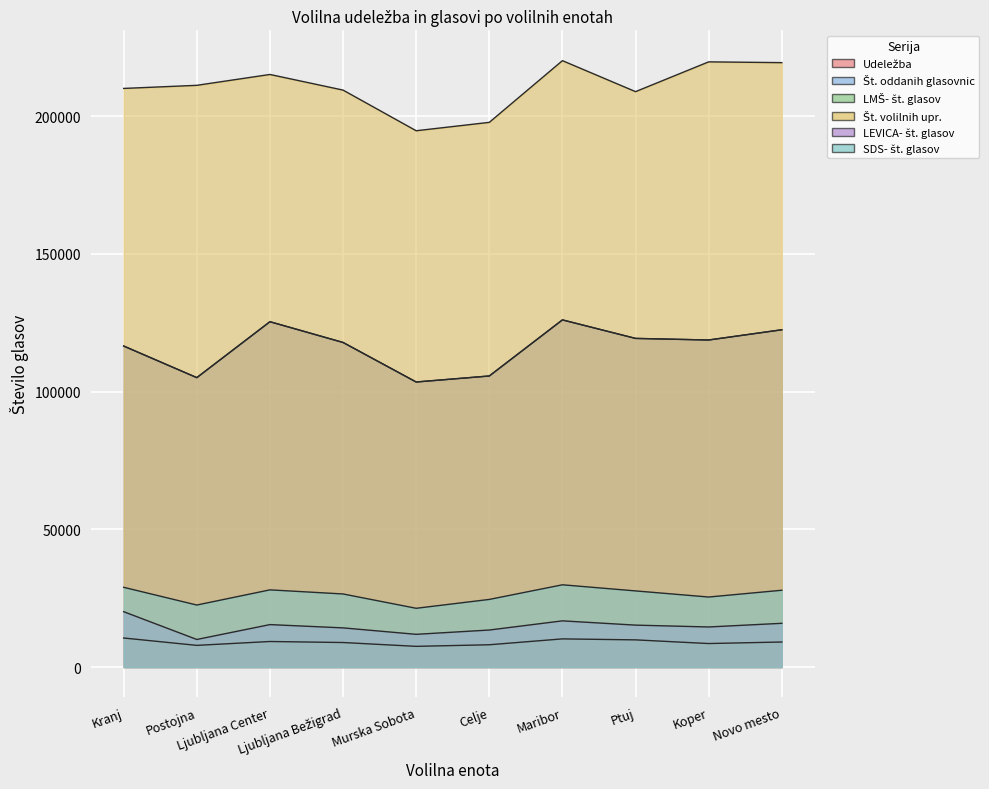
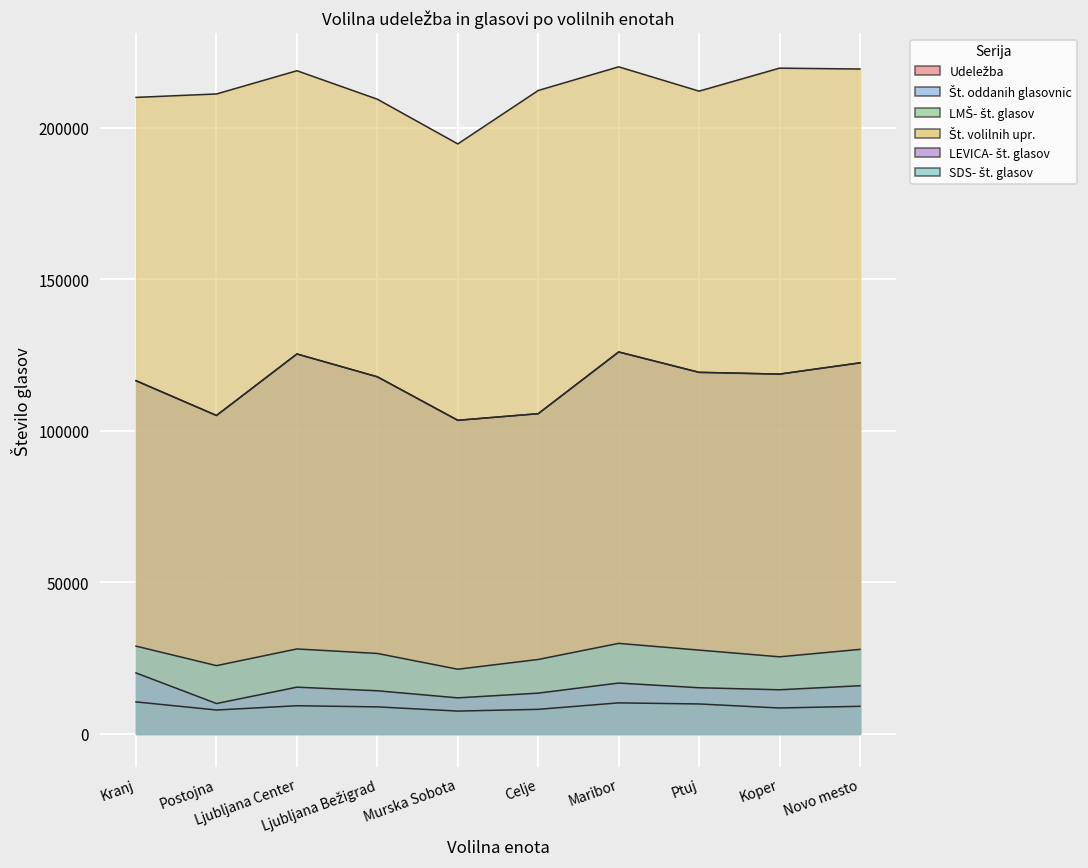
Št. volilnih upr., Ljubljana Center: 215000 -> 219000
Št. volilnih upr., Celje: 198000 -> 212000
Št. volilnih upr., Ptuj: 209000 -> 212000
